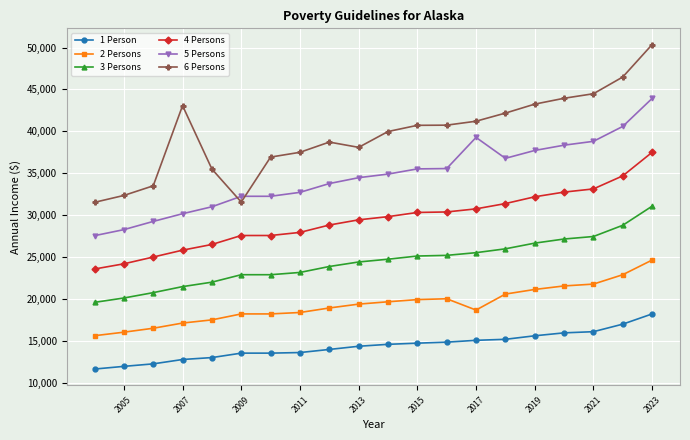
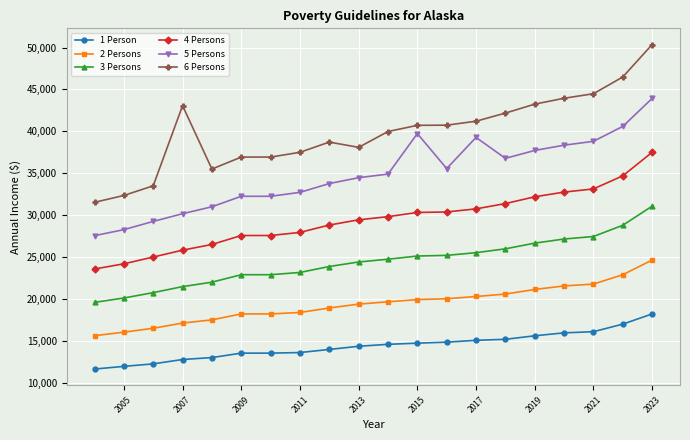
6 Persons, 2009: 32,000 -> 37,000
5 Persons, 2015: 36,000 -> 40,000
2 Persons, 2017: 19,000 -> 20,000
